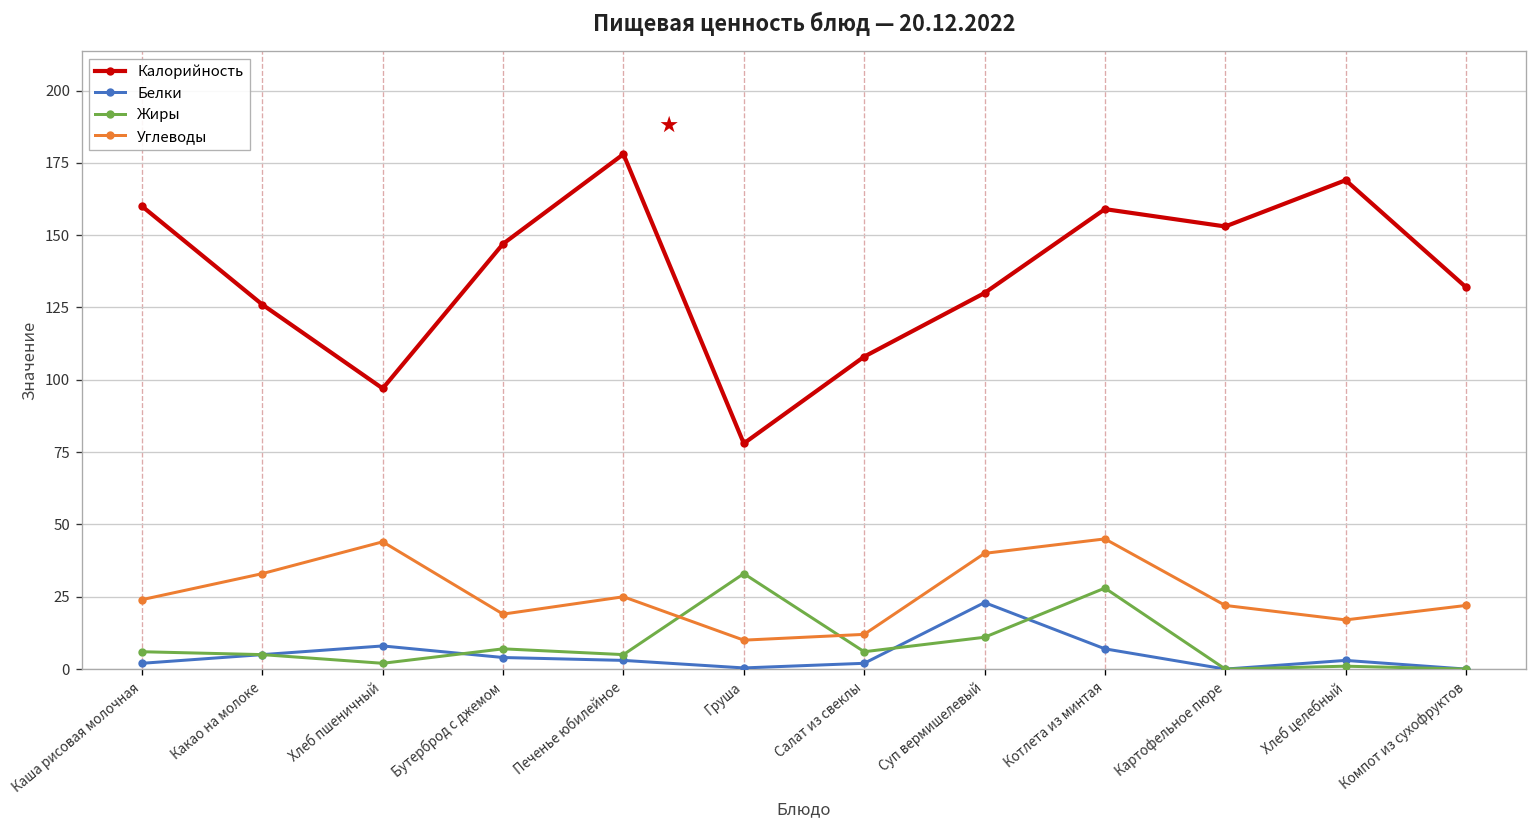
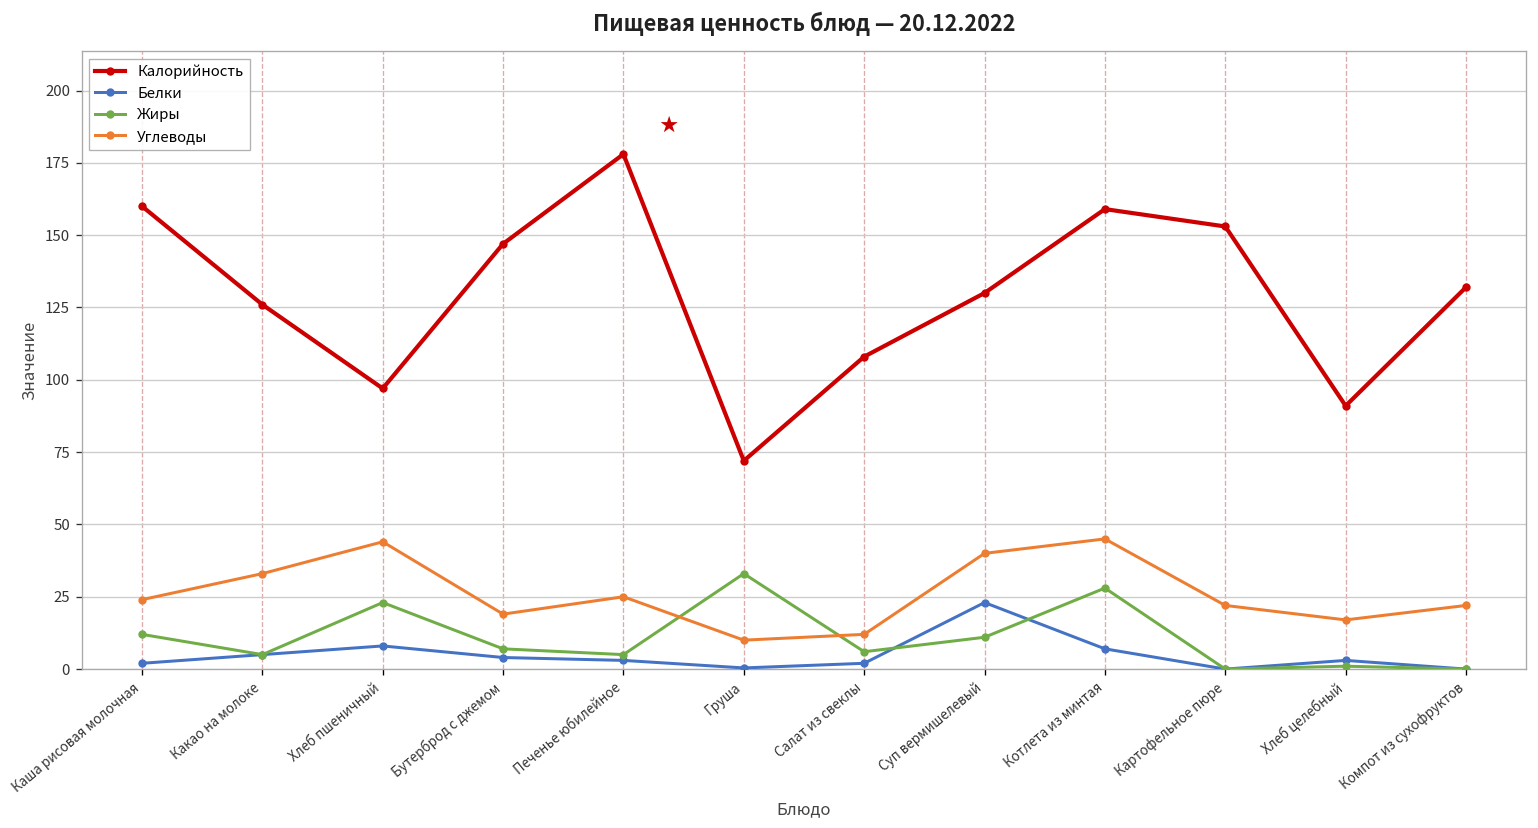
Жиры, Каша рисовая молочная: 6 -> 12
Жиры, Хлеб пшеничный: 2 -> 23
Калорийность, Груша: 78 -> 72
Калорийность, Хлеб целебный: 169 -> 91
